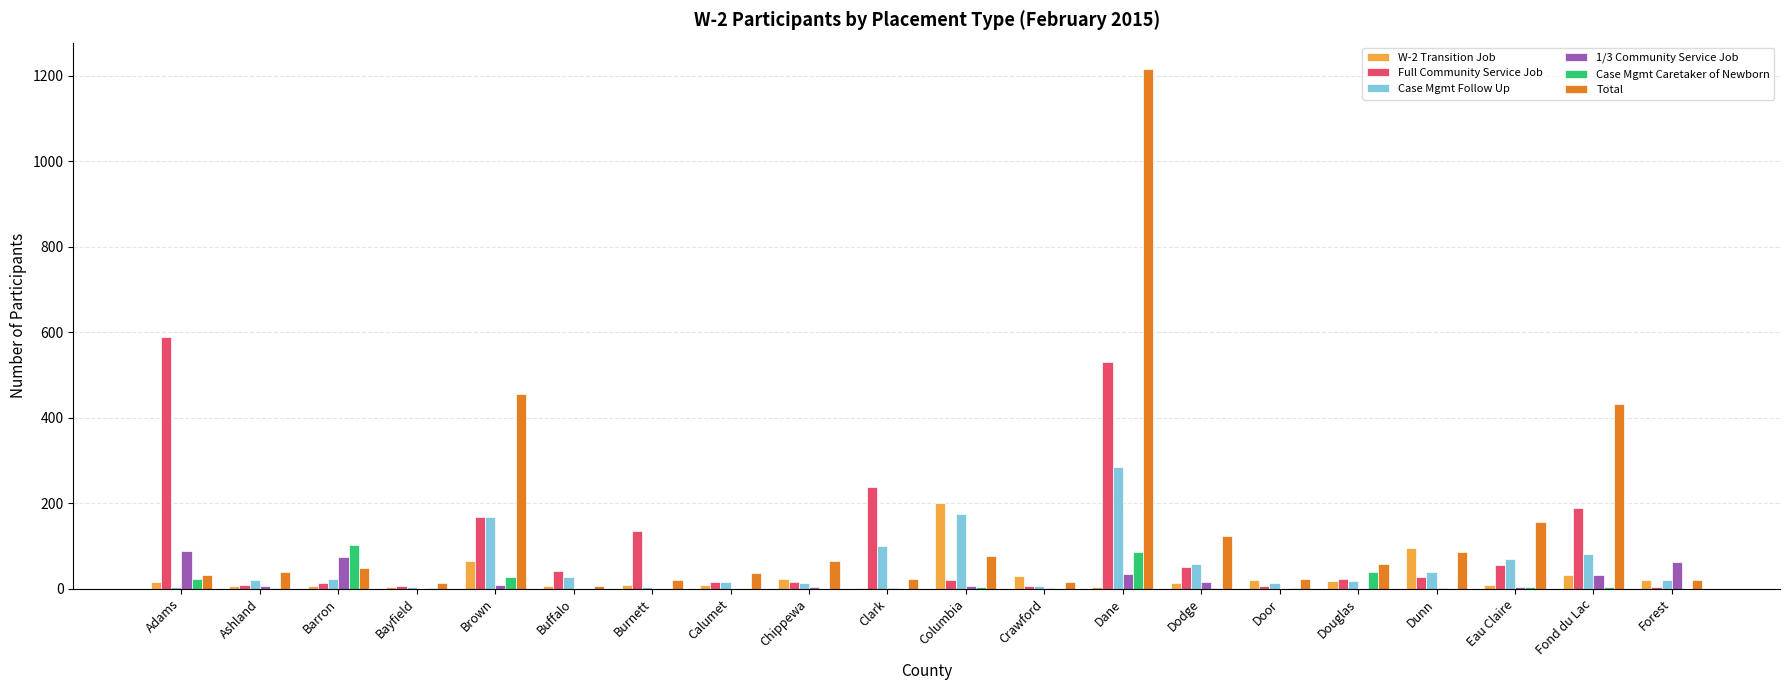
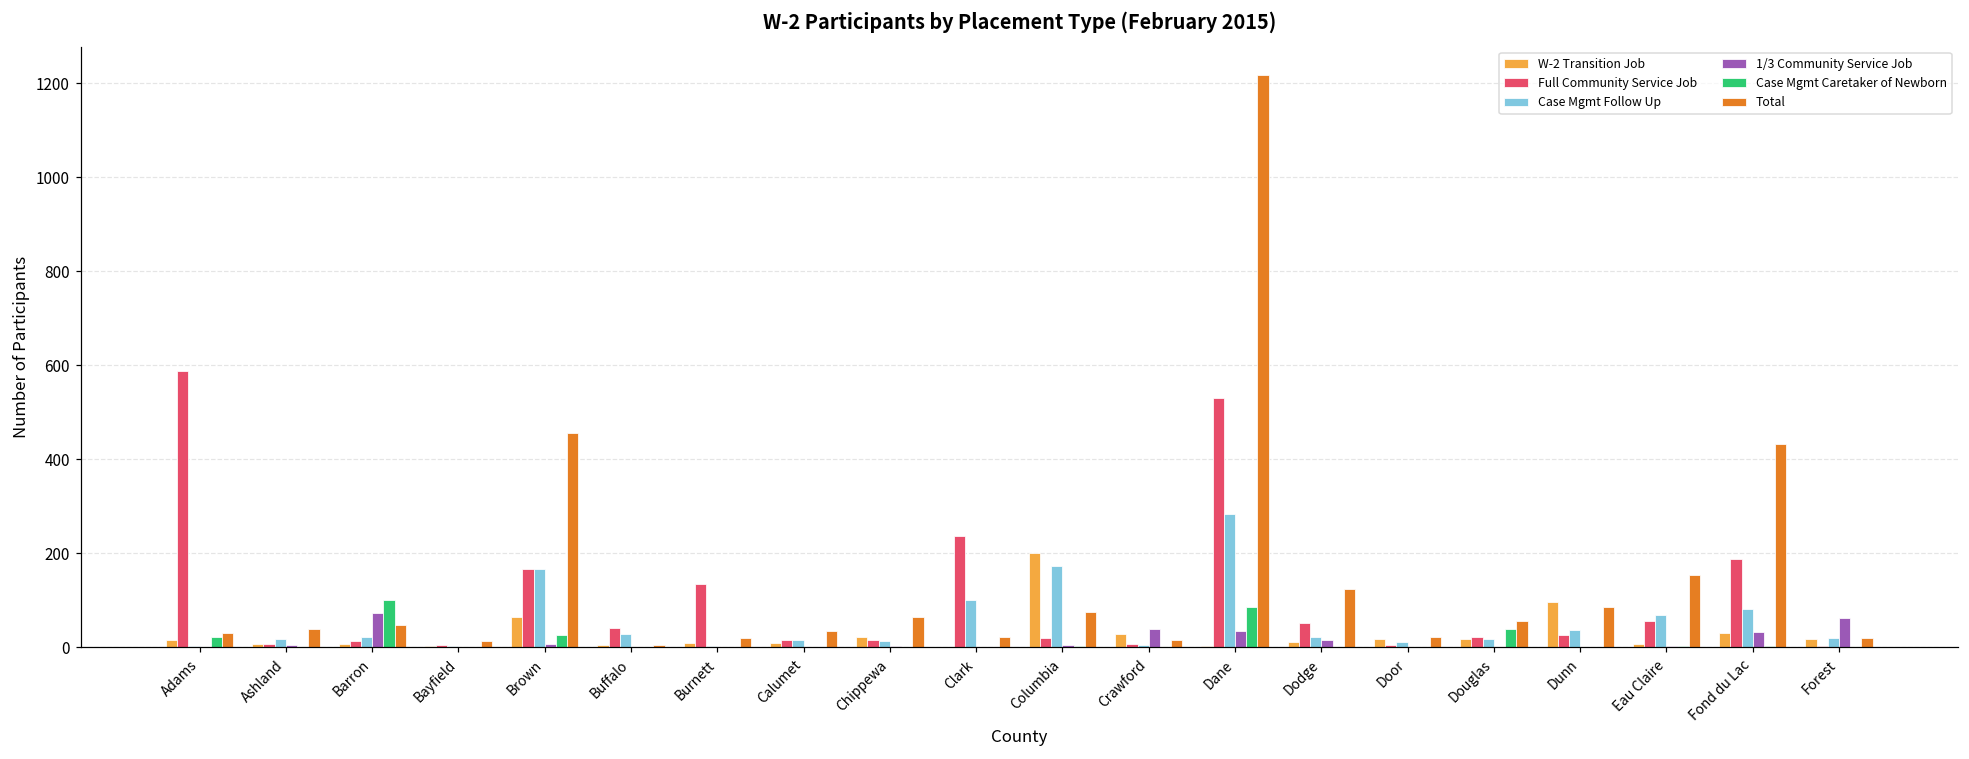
1/3 Community Service Job, Adams: 90 -> 0
1/3 Community Service Job, Crawford: 0 -> 40
Case Mgmt Follow Up, Dodge: 60 -> 20
